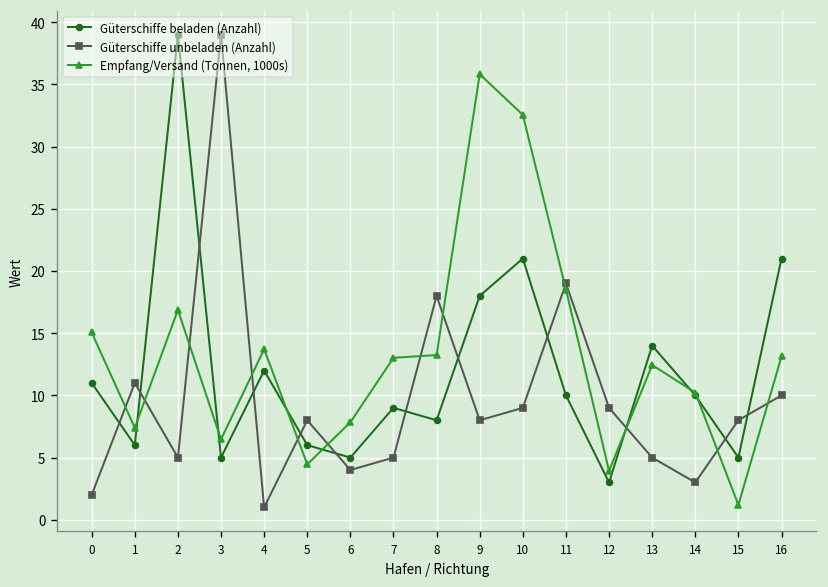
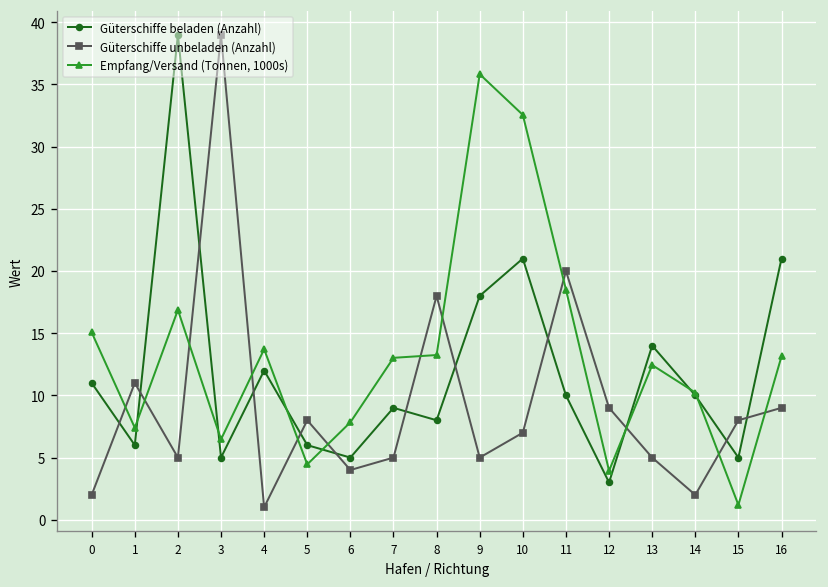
Güterschiffe unbeladen (Anzahl), 9: 8 -> 5
Güterschiffe unbeladen (Anzahl), 10: 9 -> 7
Güterschiffe unbeladen (Anzahl), 11: 19 -> 20
Güterschiffe unbeladen (Anzahl), 14: 3 -> 2
Güterschiffe unbeladen (Anzahl), 16: 10 -> 9
